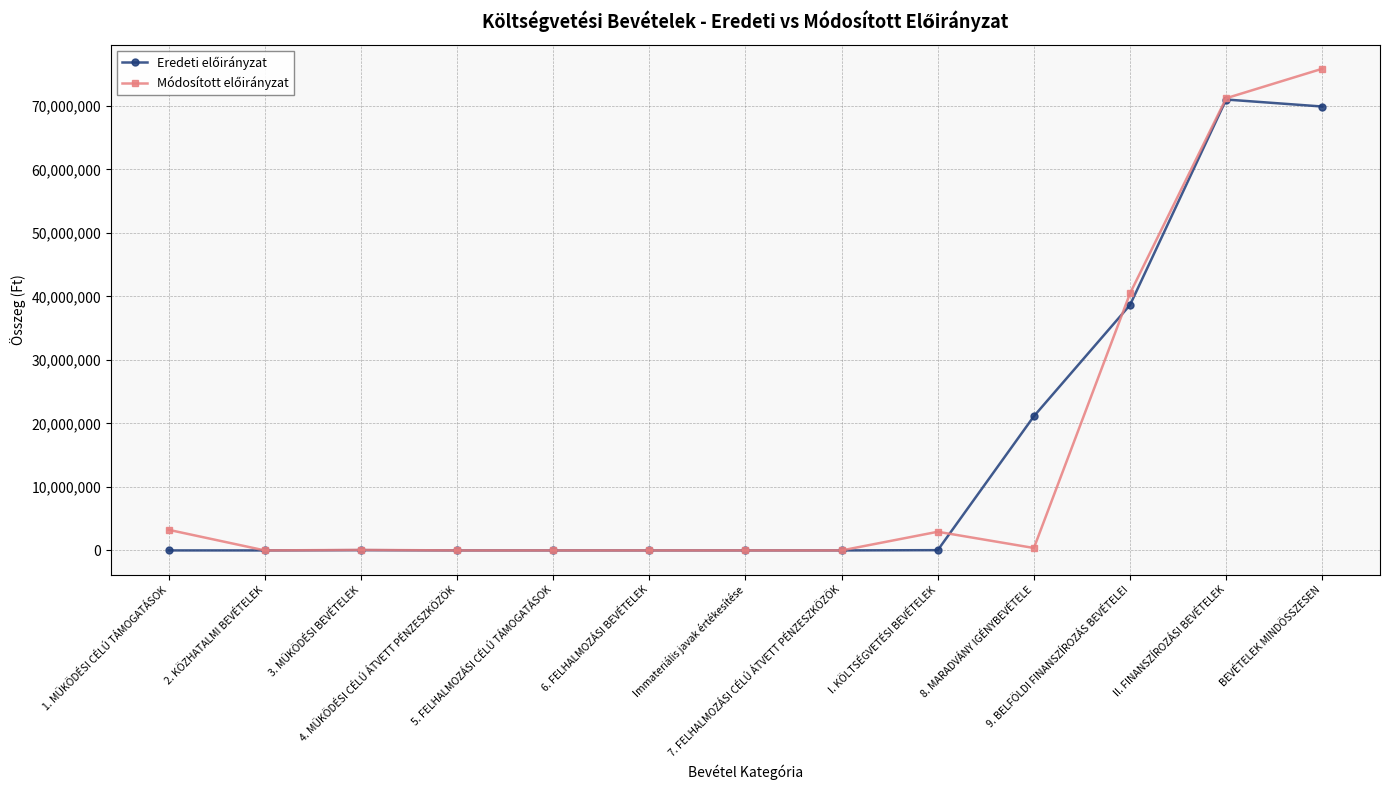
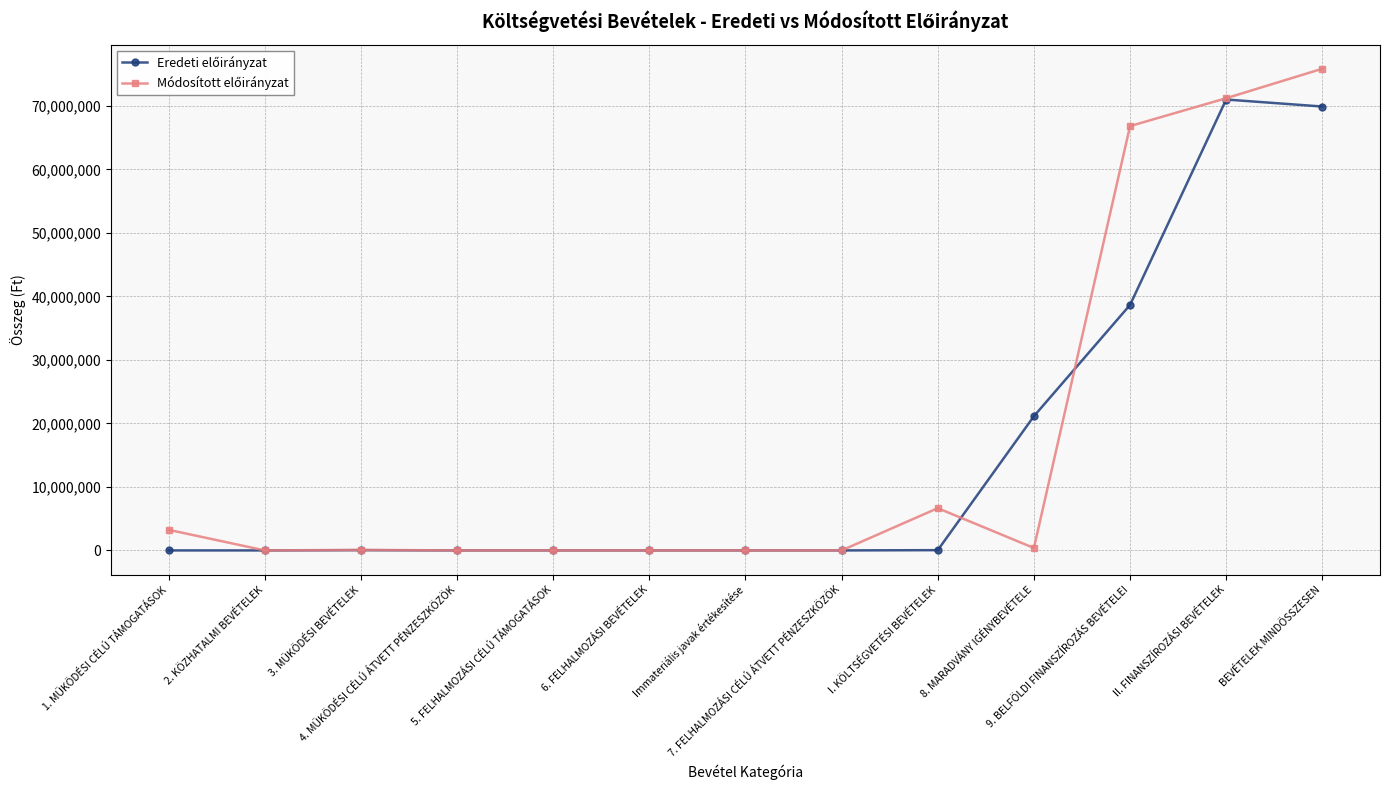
Módosított előirányzat, I. KÖLTSÉGVETÉSI BEVÉTELEK: 3,000,000 -> 7,000,000
Módosított előirányzat, 9. BELFÖLDI FINANSZÍROZÁS BEVÉTELEI: 40,000,000 -> 67,000,000
